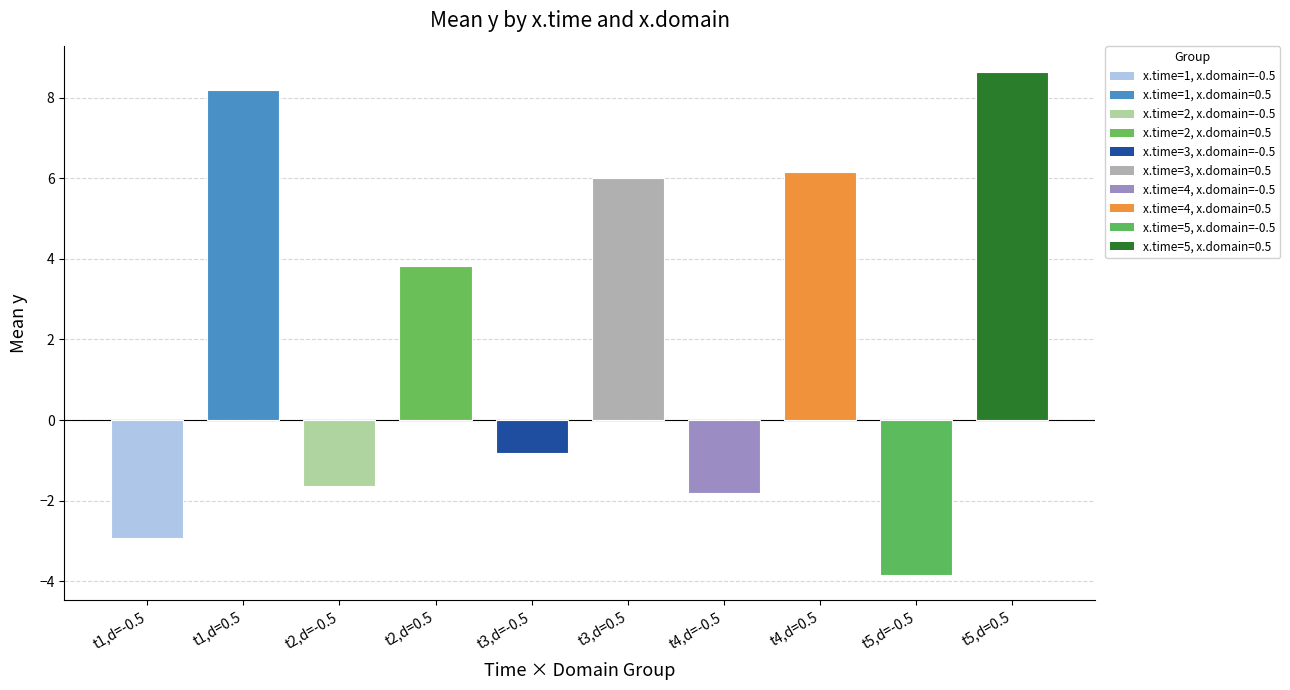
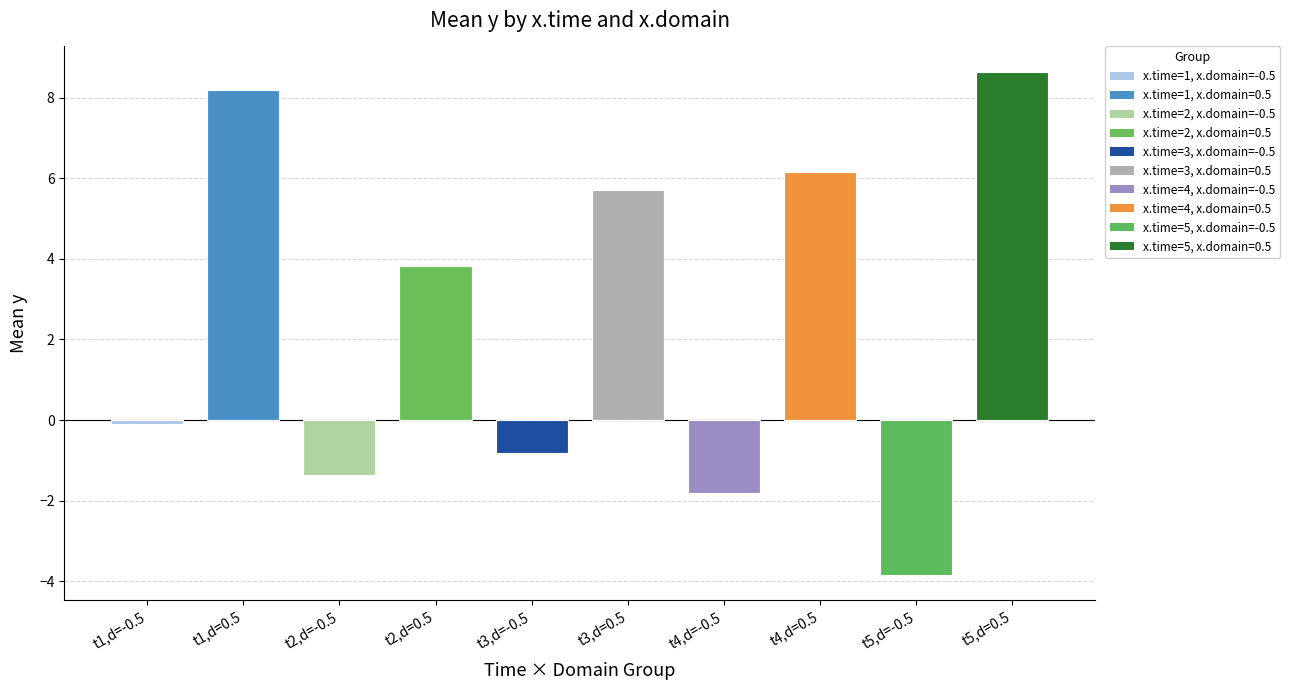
t1,d=-0.5: -2.9 -> -0.1
t2,d=-0.5: -1.6 -> -1.4
t3,d=0.5: 6.0 -> 5.7
